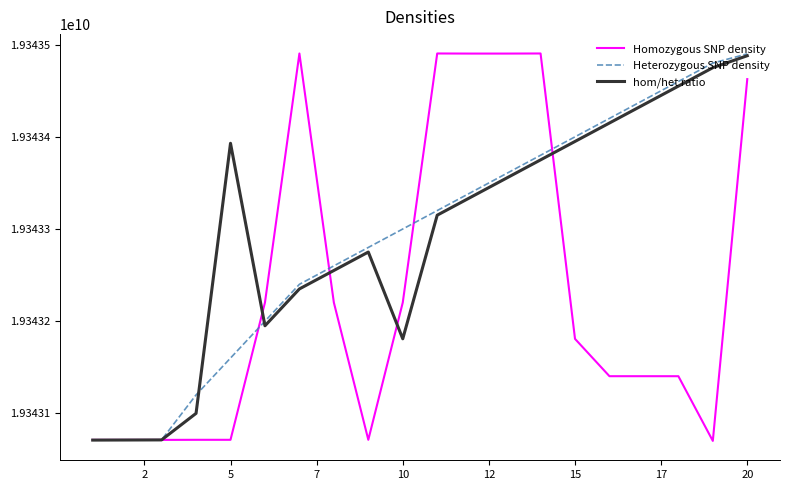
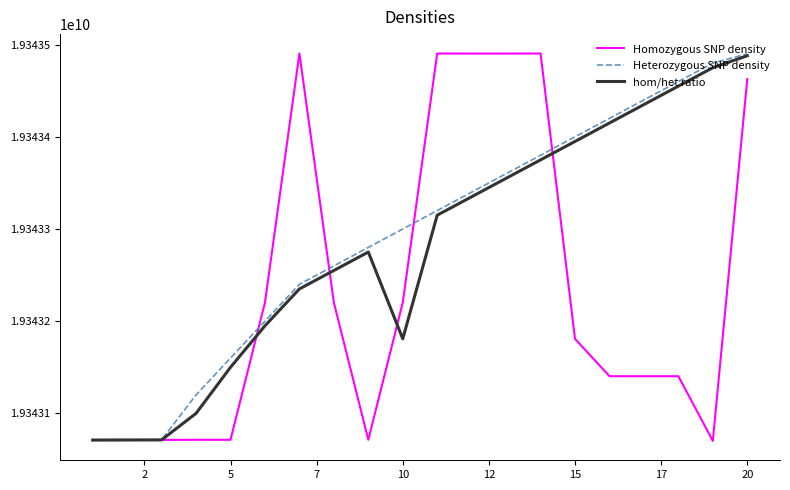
hom/het ratio, 5: 19343390000 -> 19343150000
